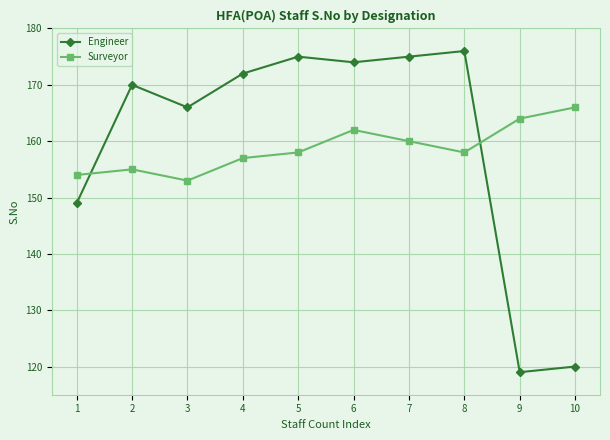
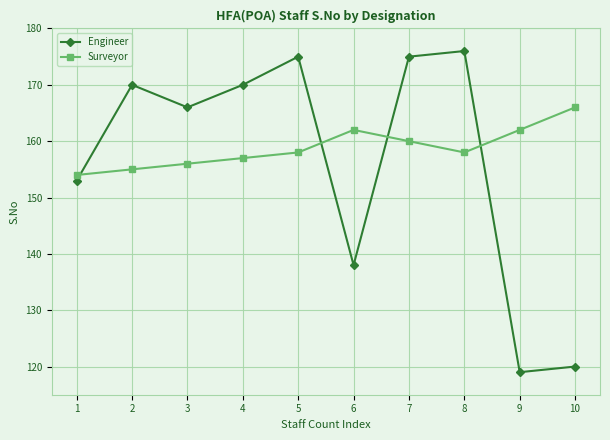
Engineer, 1: 149 -> 153
Surveyor, 3: 153 -> 156
Engineer, 4: 172 -> 170
Engineer, 6: 174 -> 138
Surveyor, 9: 164 -> 162
